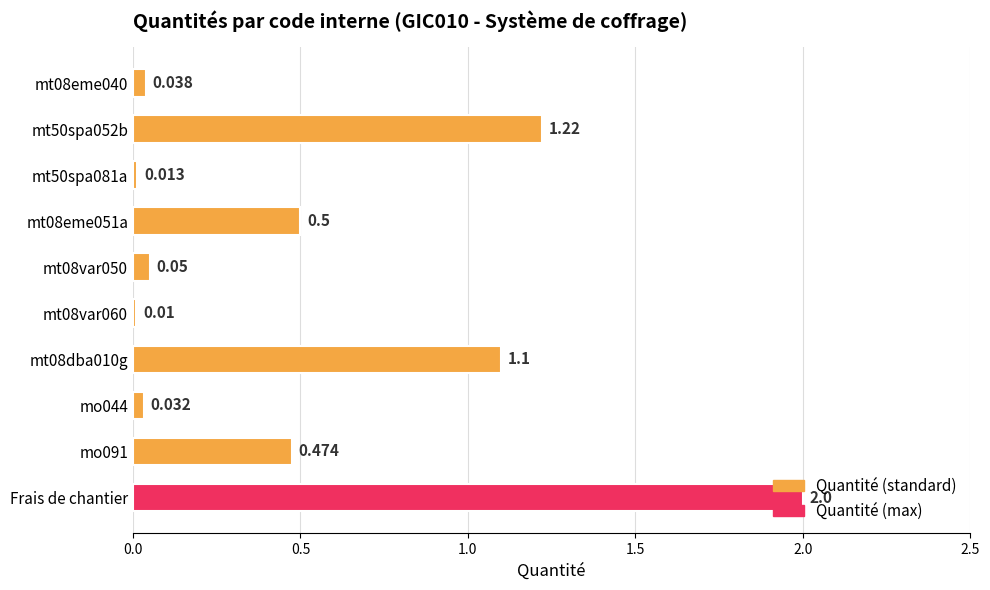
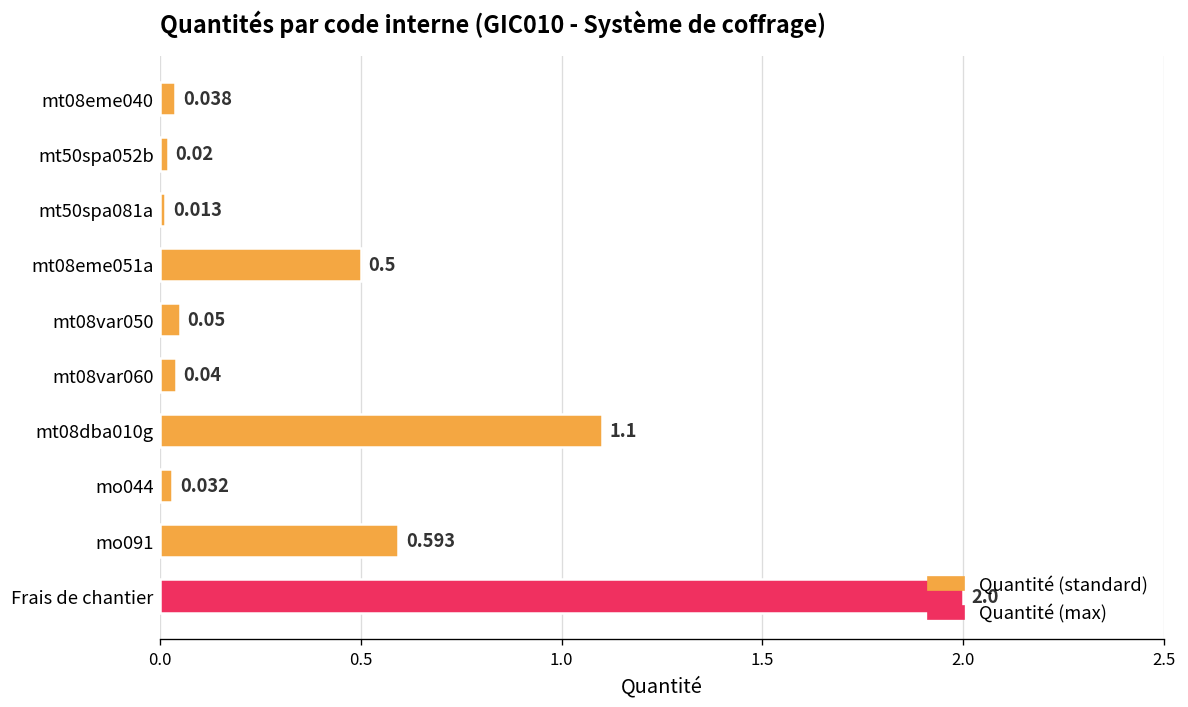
mt50spa052b: 1.22 -> 0.02
mt08var060: 0.01 -> 0.04
mo091: 0.474 -> 0.593
